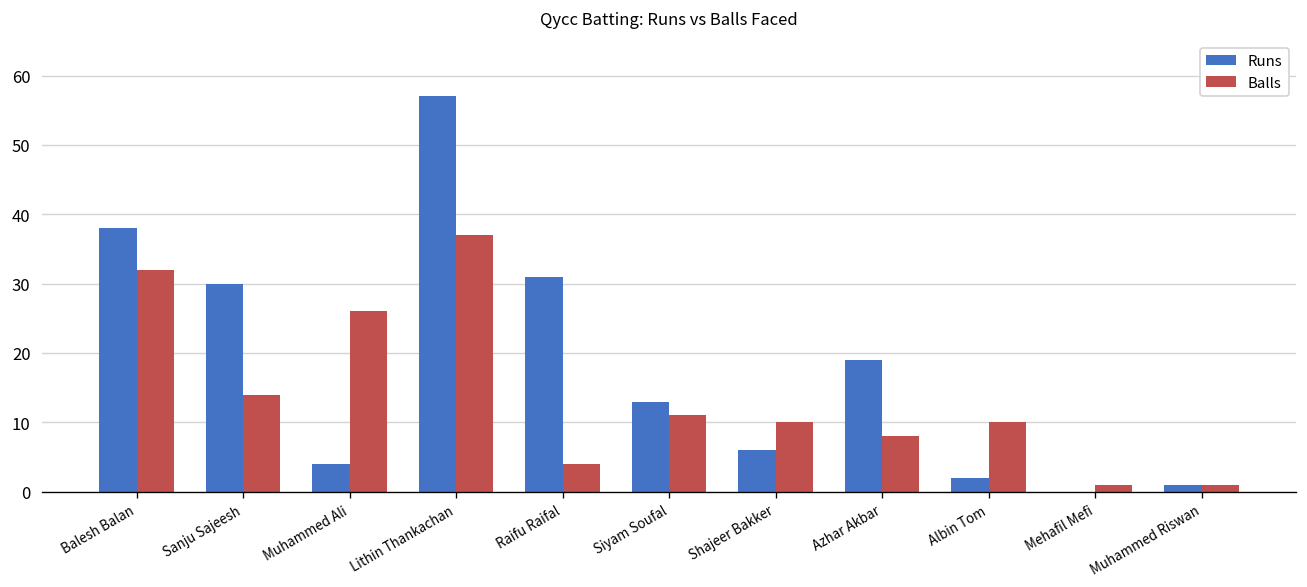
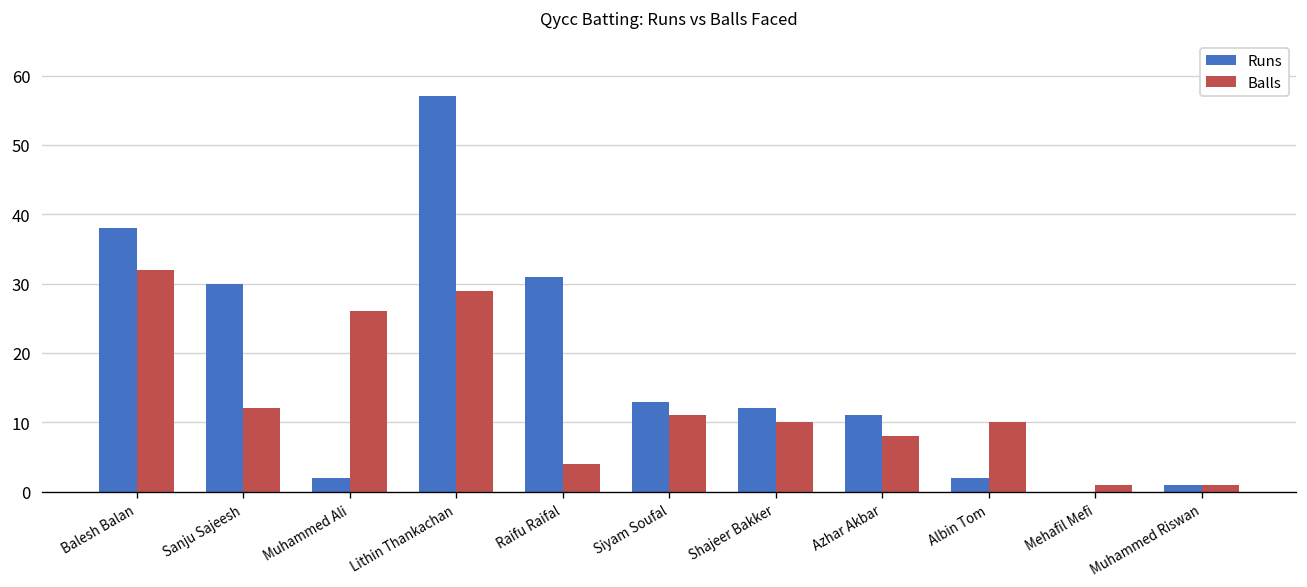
Balls, Sanju Sajeesh: 14 -> 12
Runs, Muhammed Ali: 4 -> 2
Balls, Lithin Thankachan: 37 -> 29
Runs, Shajeer Bakker: 6 -> 12
Runs, Azhar Akbar: 19 -> 11
